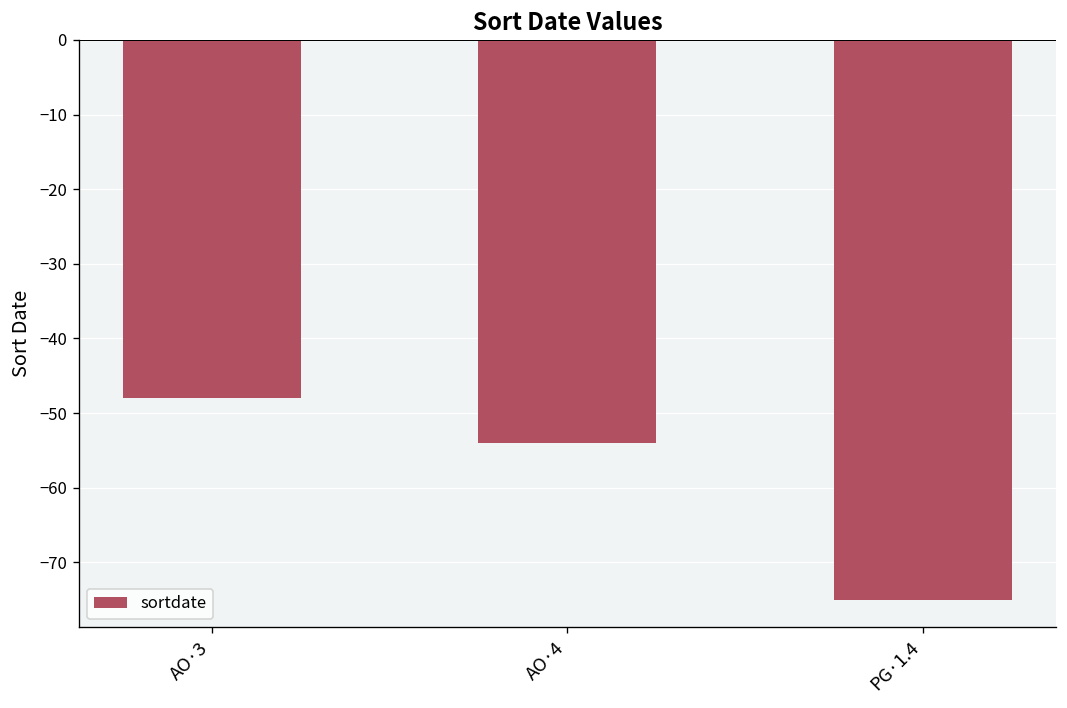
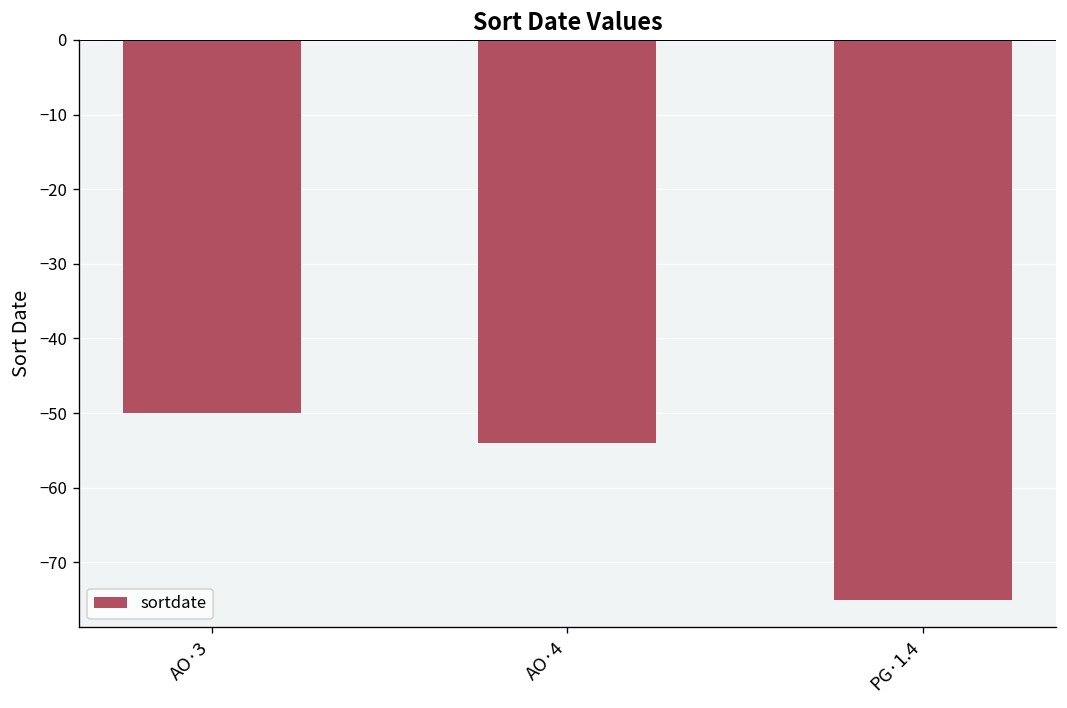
AO·3: -48 -> -50
